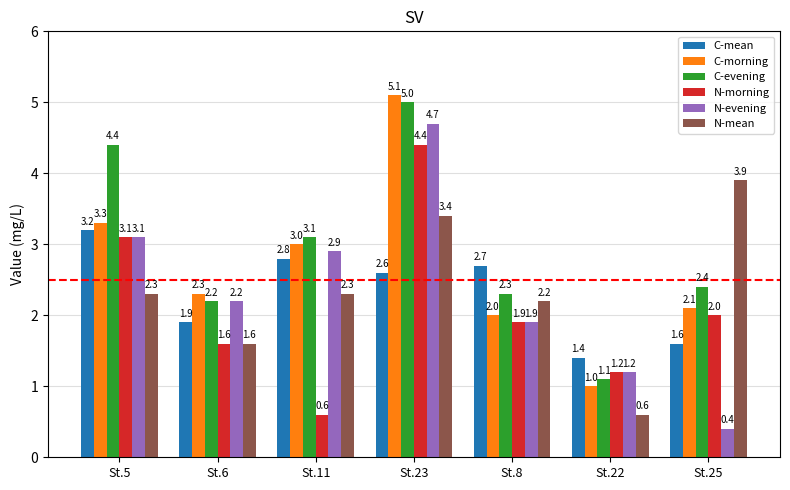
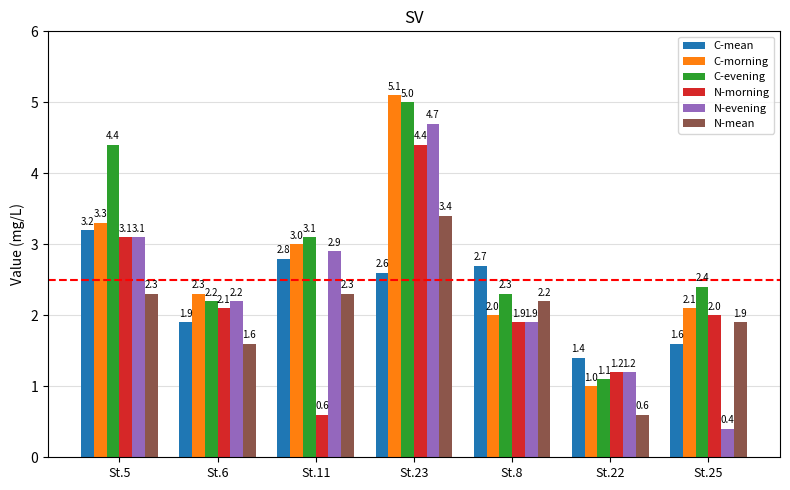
N-morning, St.6: 1.6 -> 2.1
N-mean, St.25: 3.9 -> 1.9
